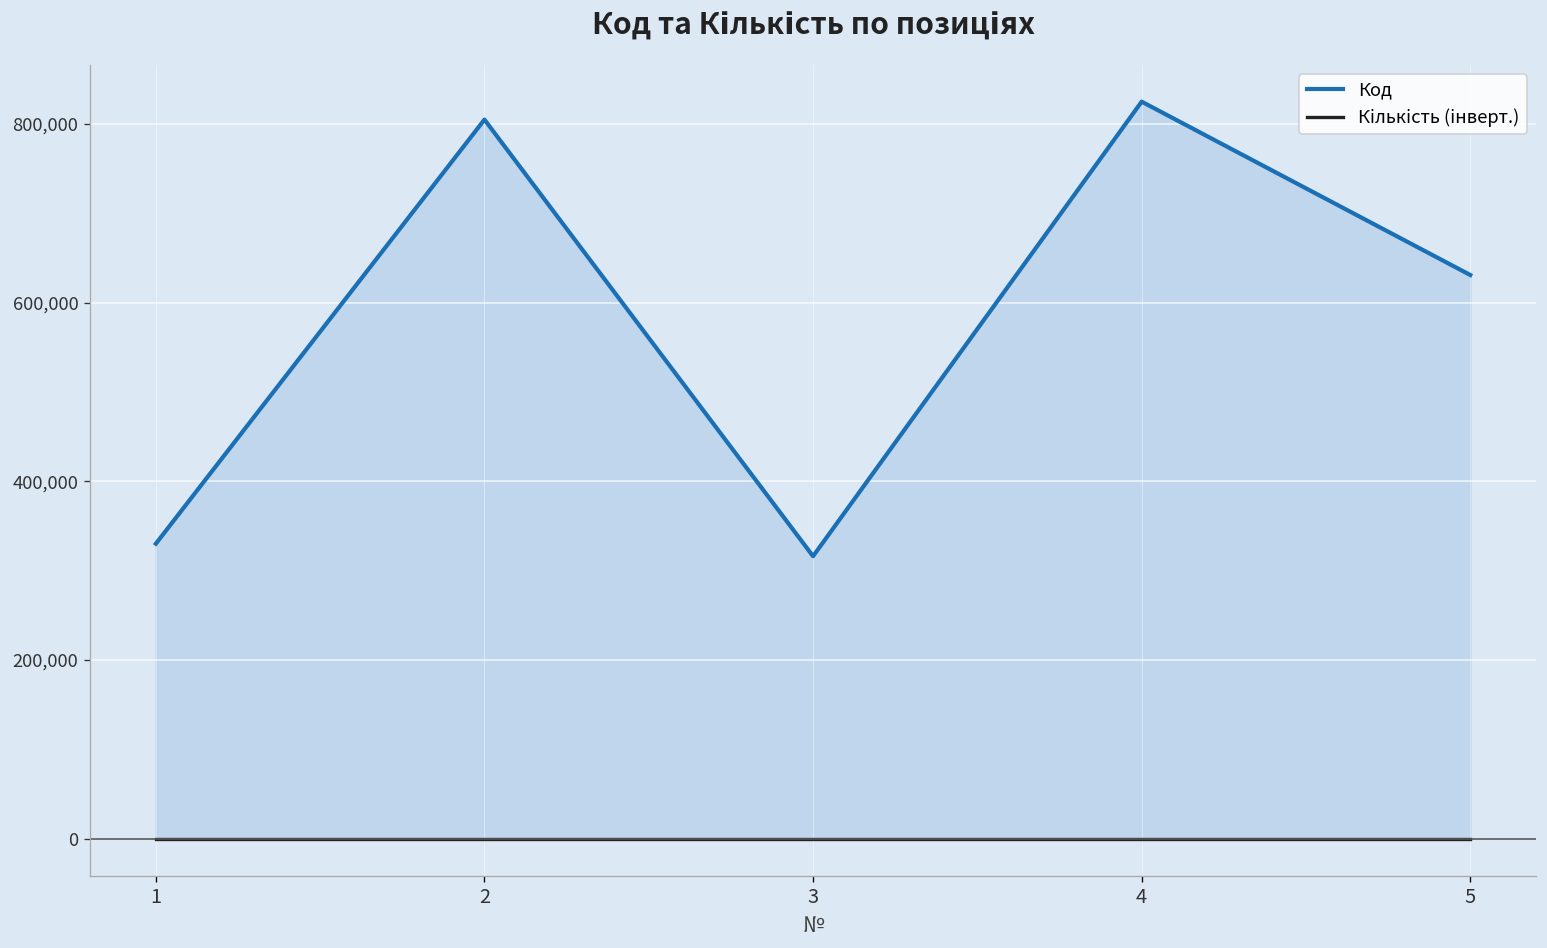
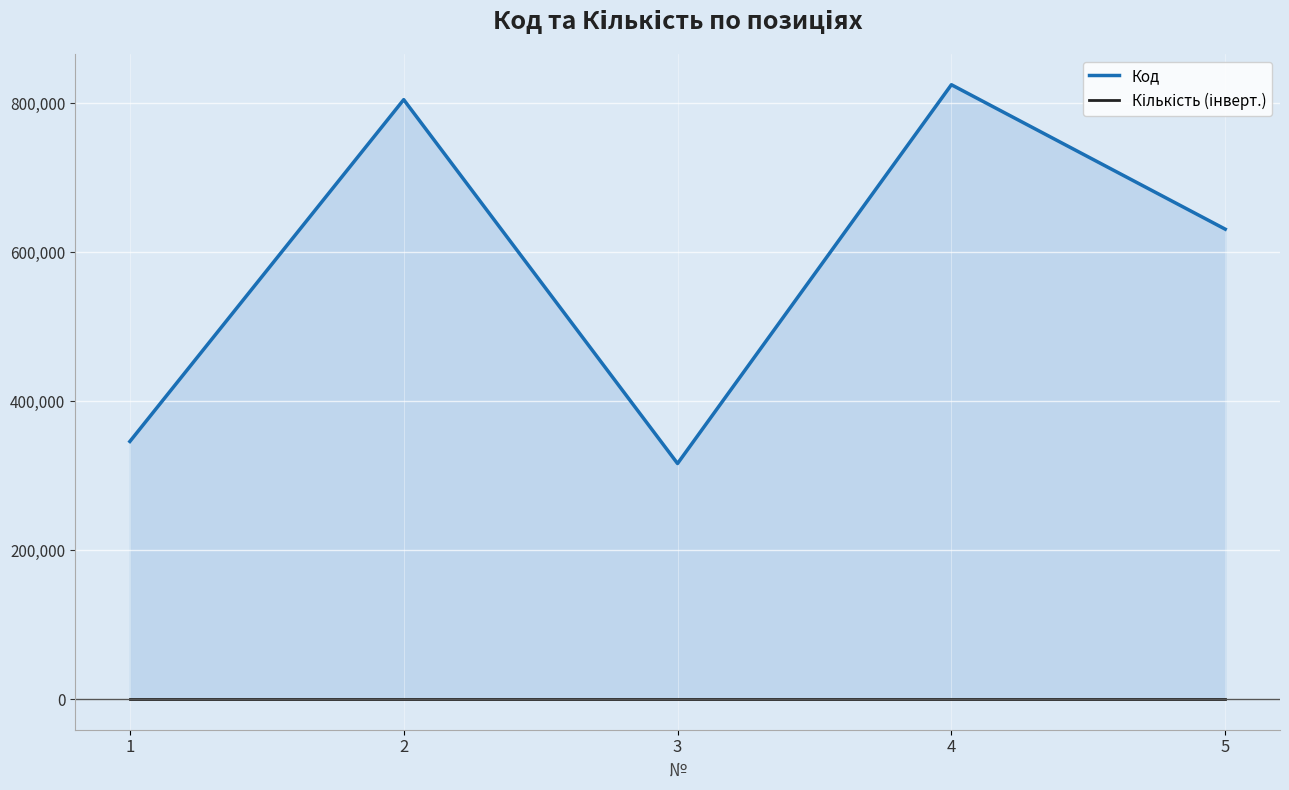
Код, 1: 330,000 -> 350,000
